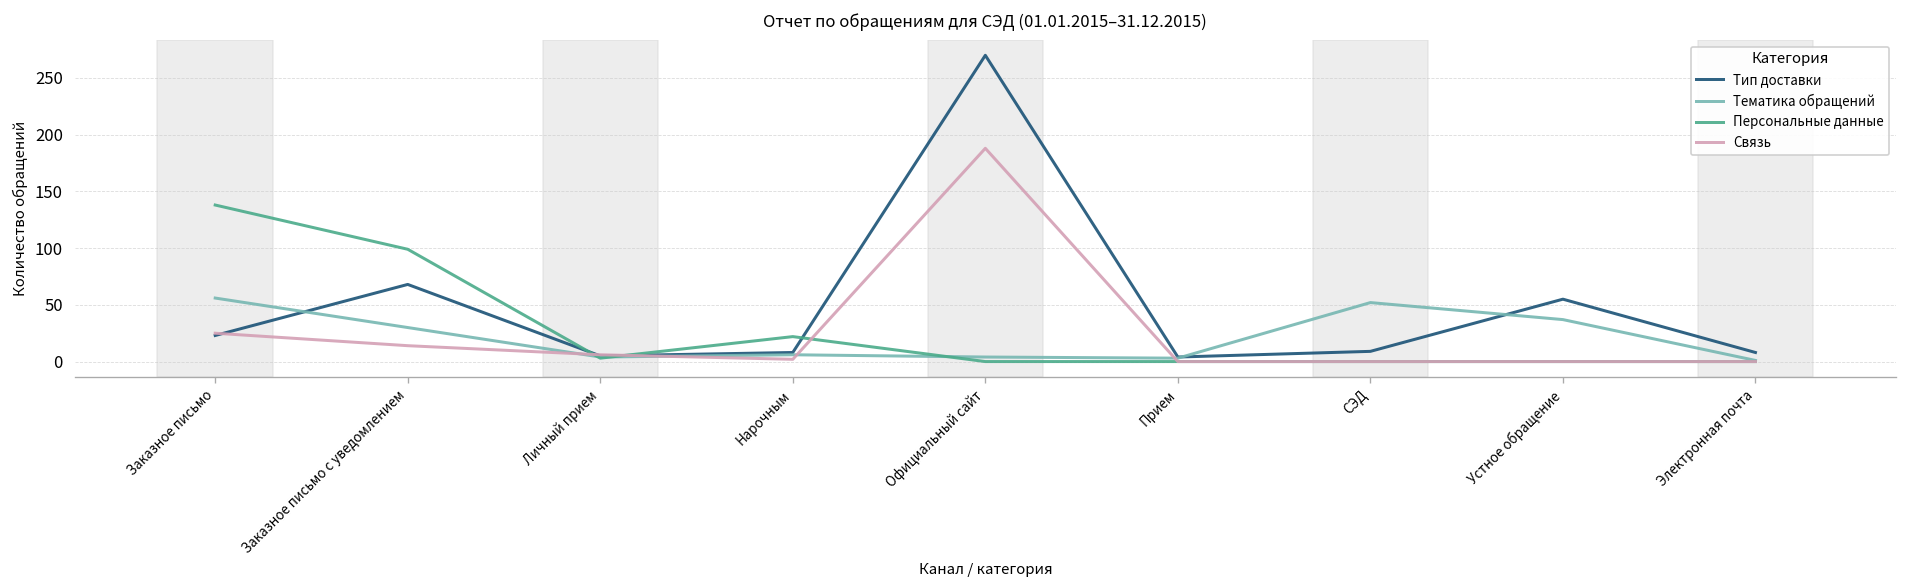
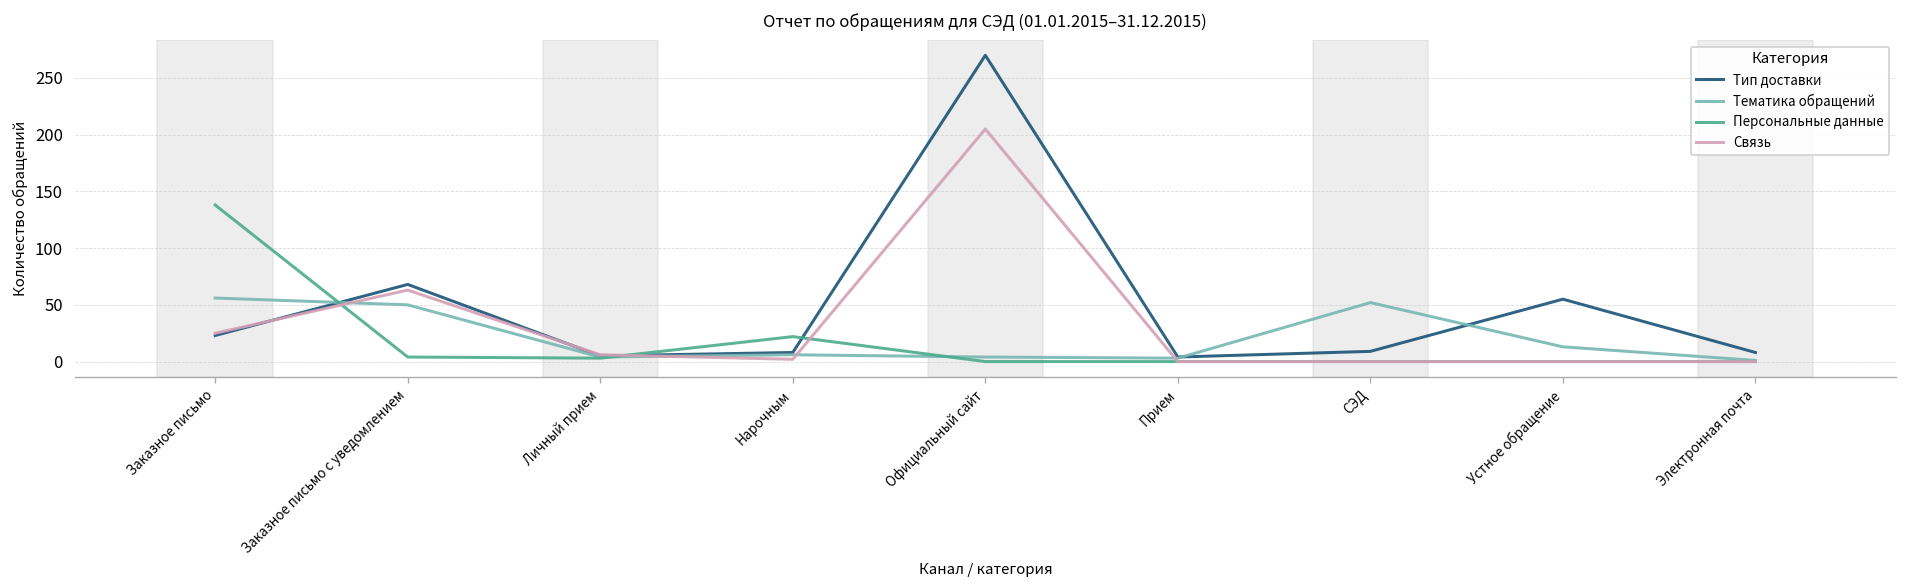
Тематика обращений, Заказное письмо с уведомлением: 30 -> 50
Персональные данные, Заказное письмо с уведомлением: 100 -> 0
Связь, Заказное письмо с уведомлением: 10 -> 60
Связь, Официальный сайт: 190 -> 210
Тематика обращений, Устное обращение: 40 -> 10
